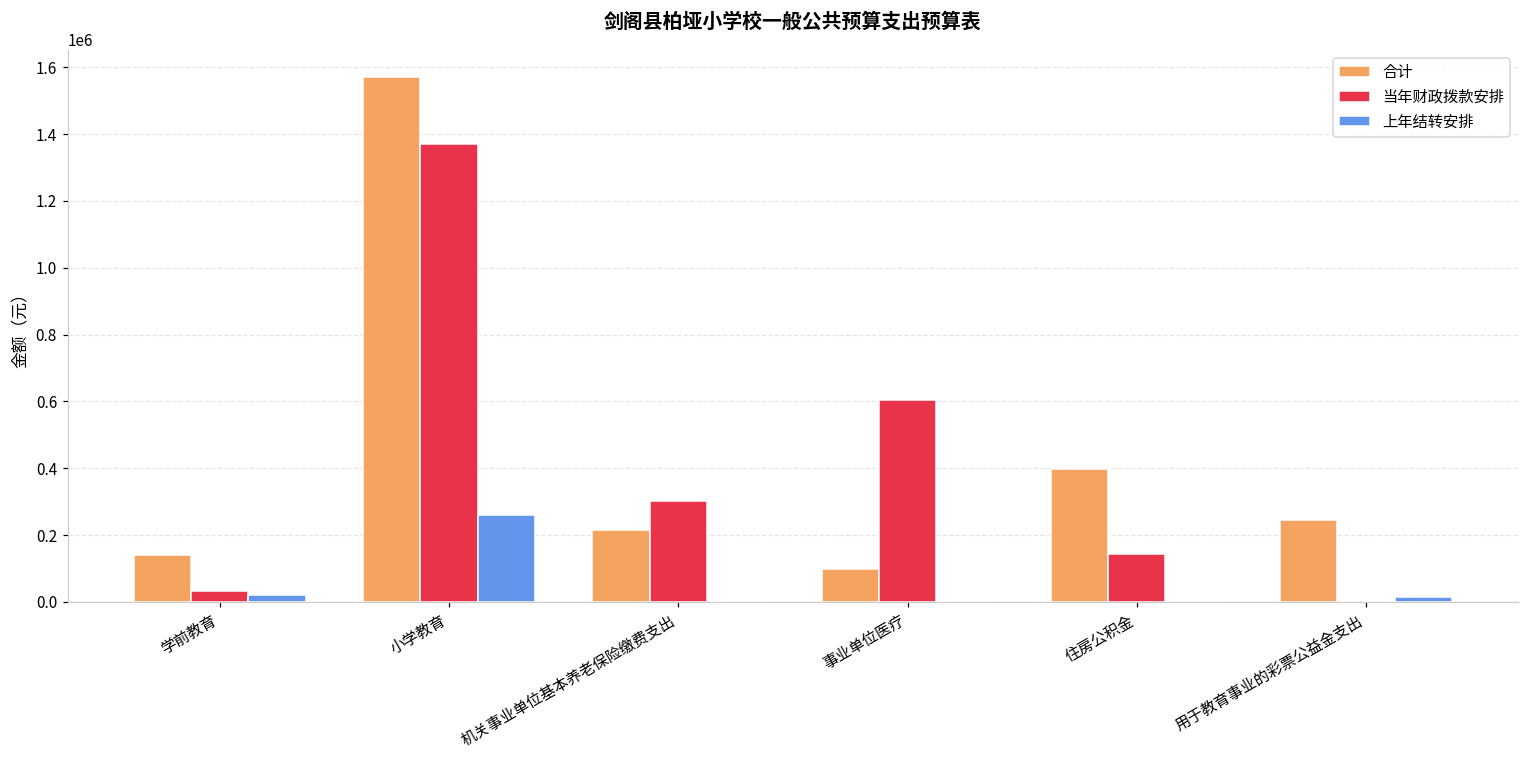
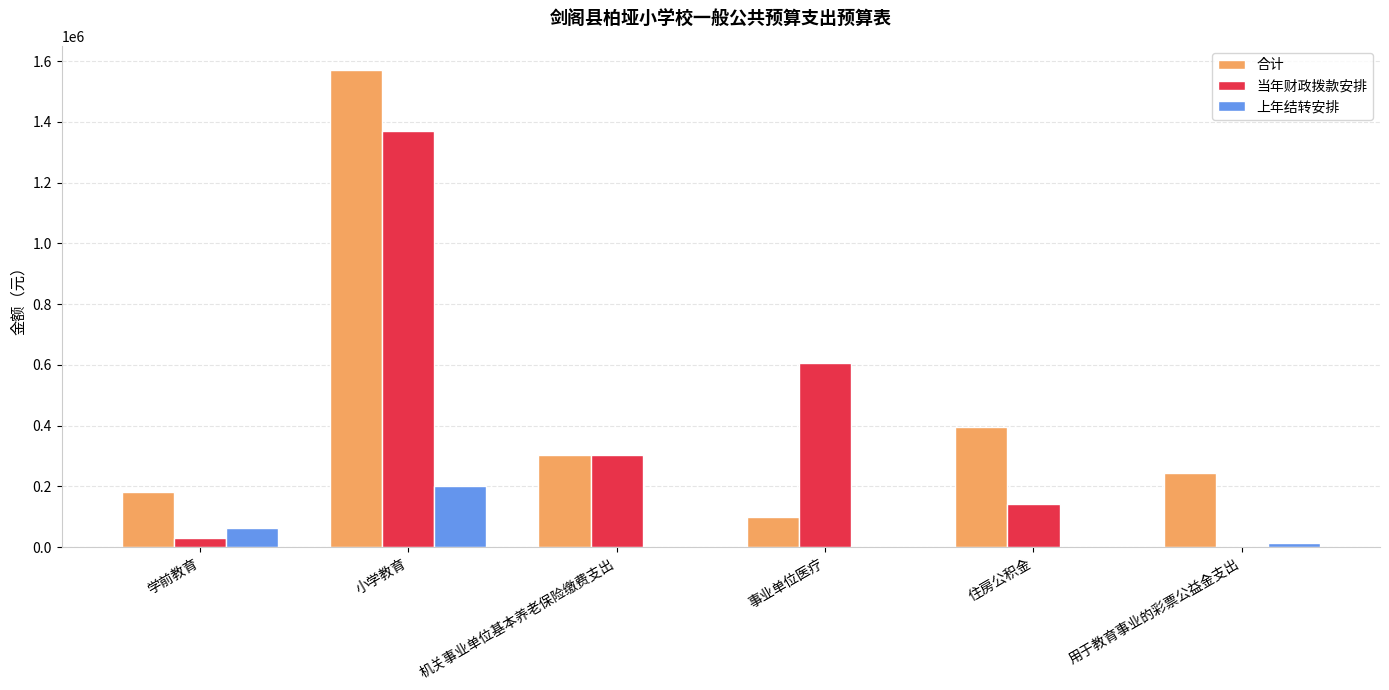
合计, 学前教育: 140000 -> 180000
上年结转安排, 学前教育: 20000 -> 60000
上年结转安排, 小学教育: 260000 -> 200000
合计, 机关事业单位基本养老保险缴费支出: 210000 -> 300000
